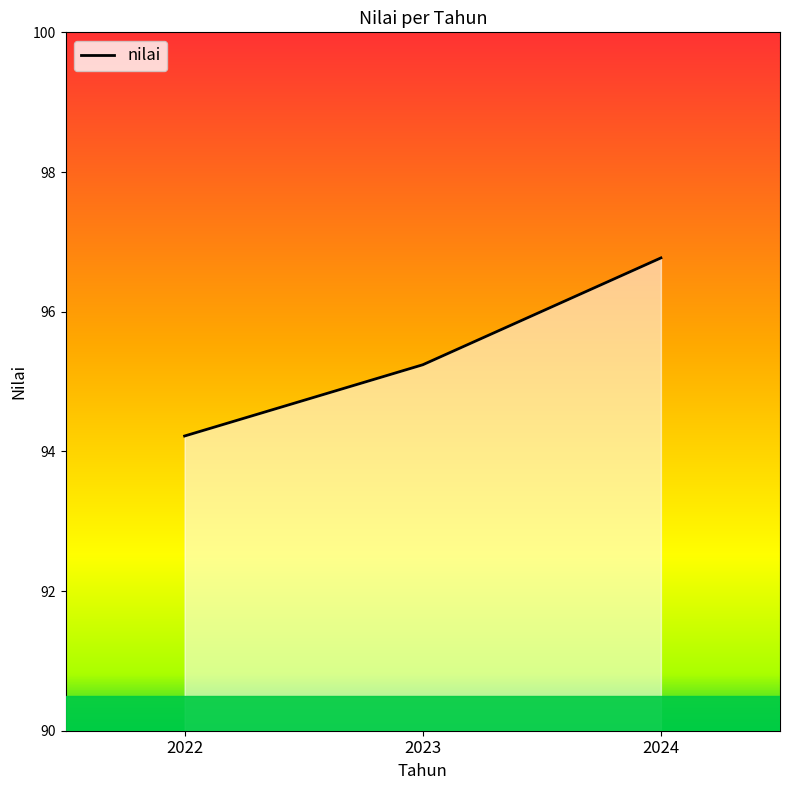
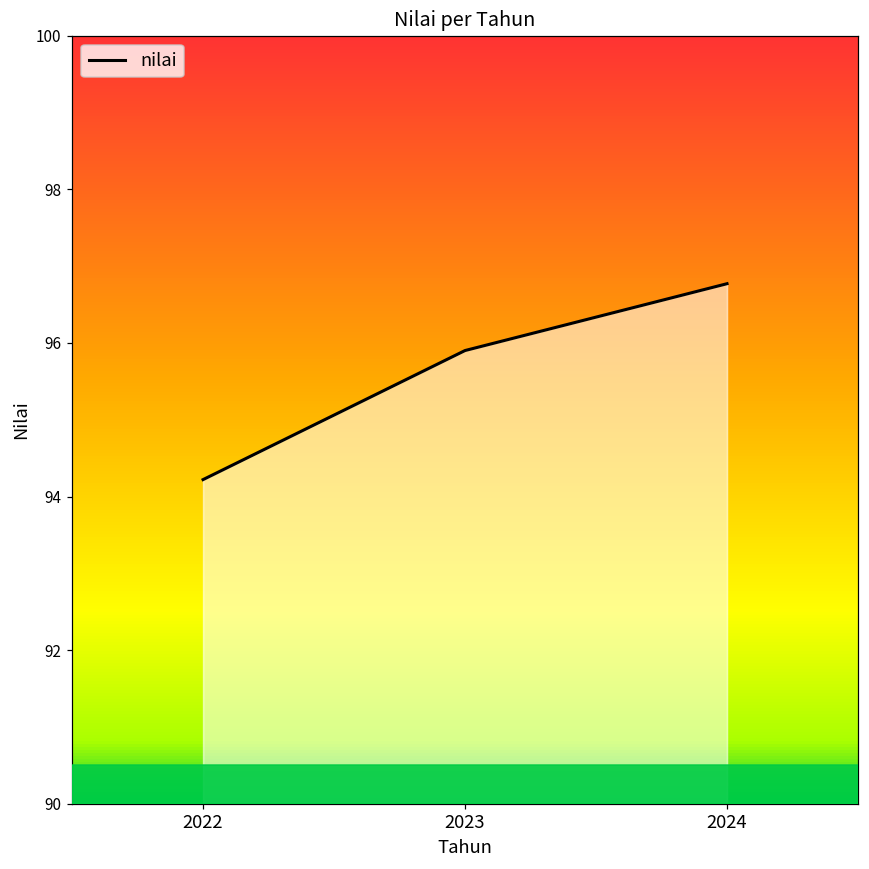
2023: 95.2 -> 95.9
